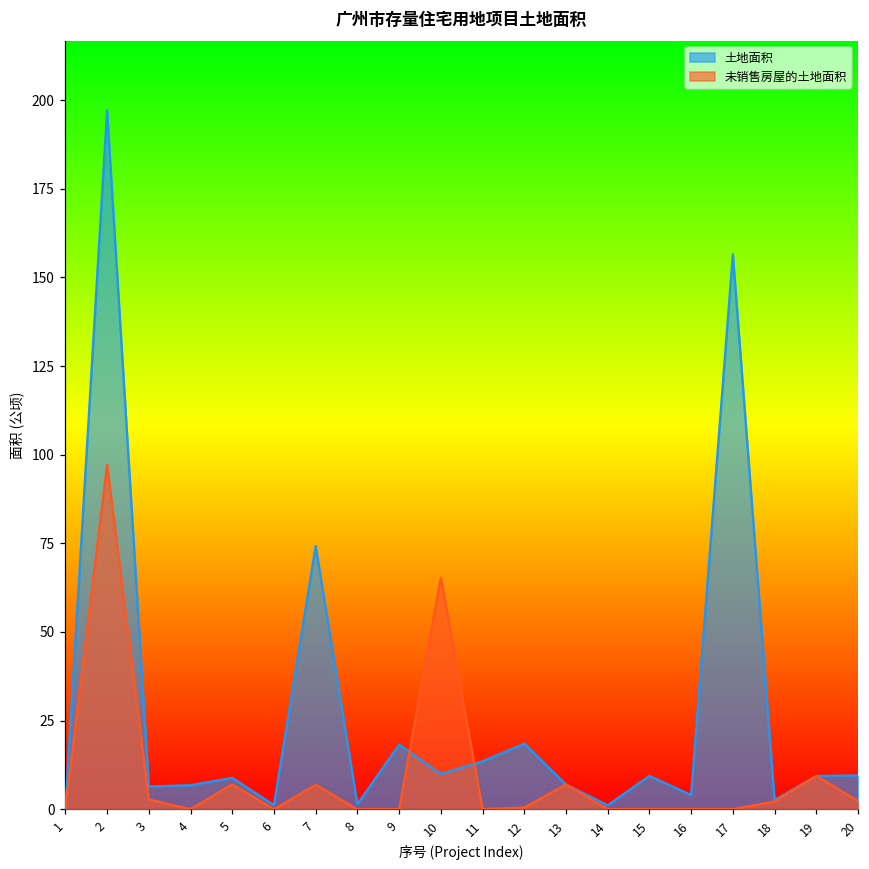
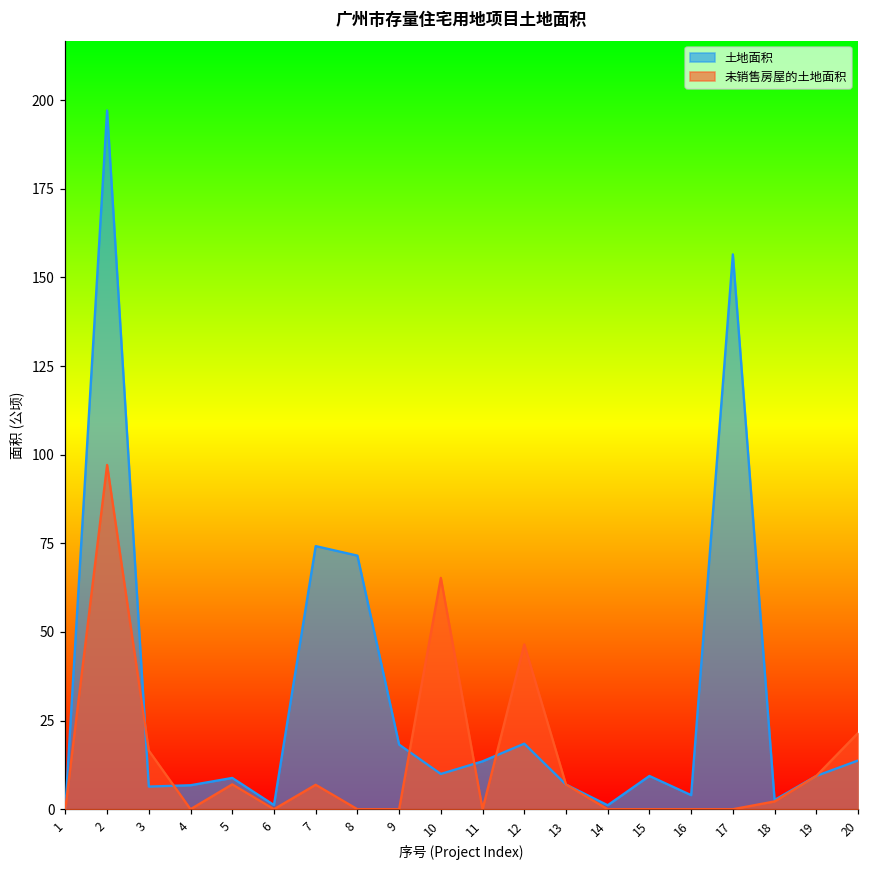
未销售房屋的土地面积, 3: 3 -> 17
土地面积, 8: 1 -> 72
未销售房屋的土地面积, 12: 0 -> 46
土地面积, 20: 9 -> 14
未销售房屋的土地面积, 20: 2 -> 22
